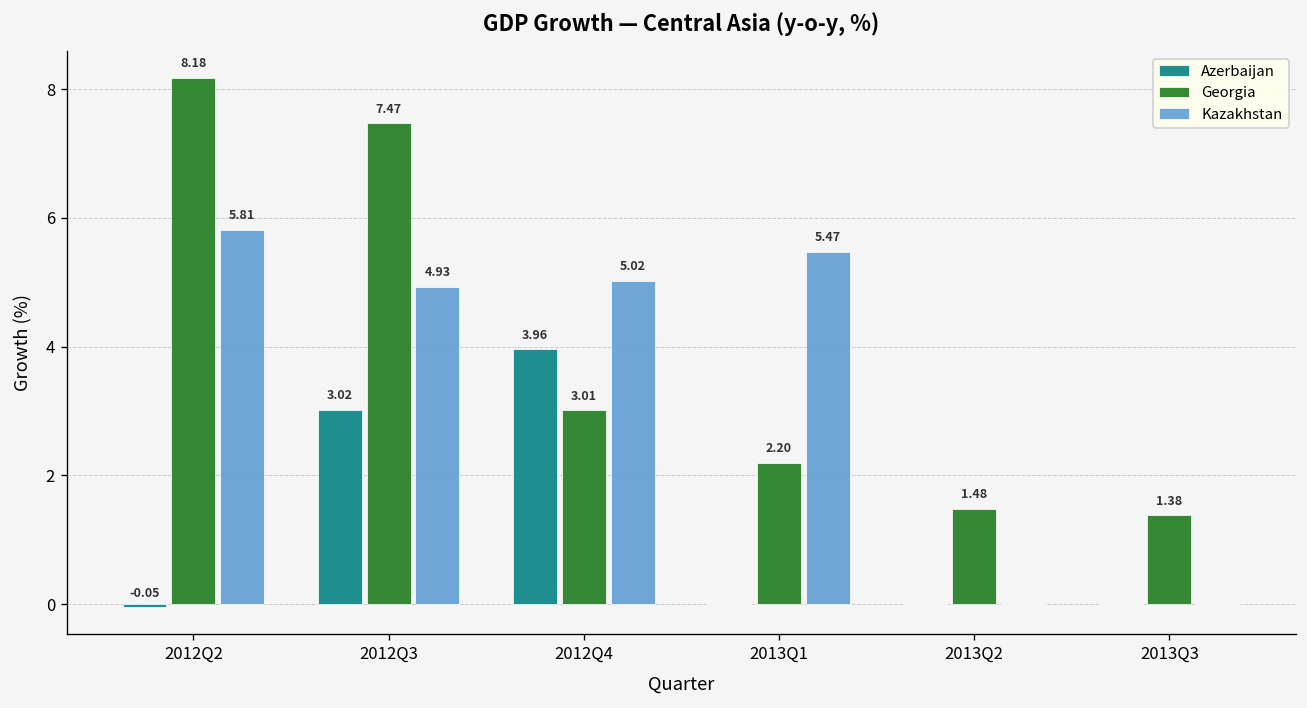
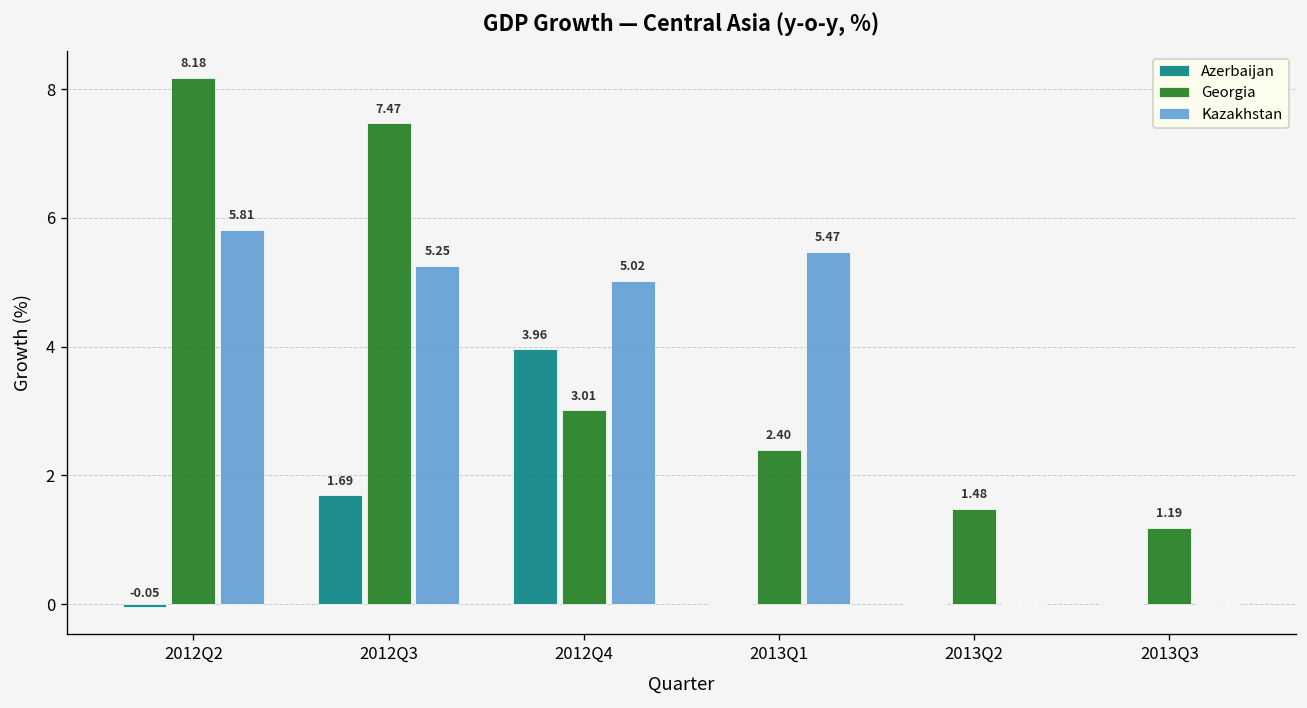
Azerbaijan, 2012Q3: 3.02 -> 1.69
Kazakhstan, 2012Q3: 4.93 -> 5.25
Georgia, 2013Q1: 2.20 -> 2.40
Georgia, 2013Q3: 1.38 -> 1.19
